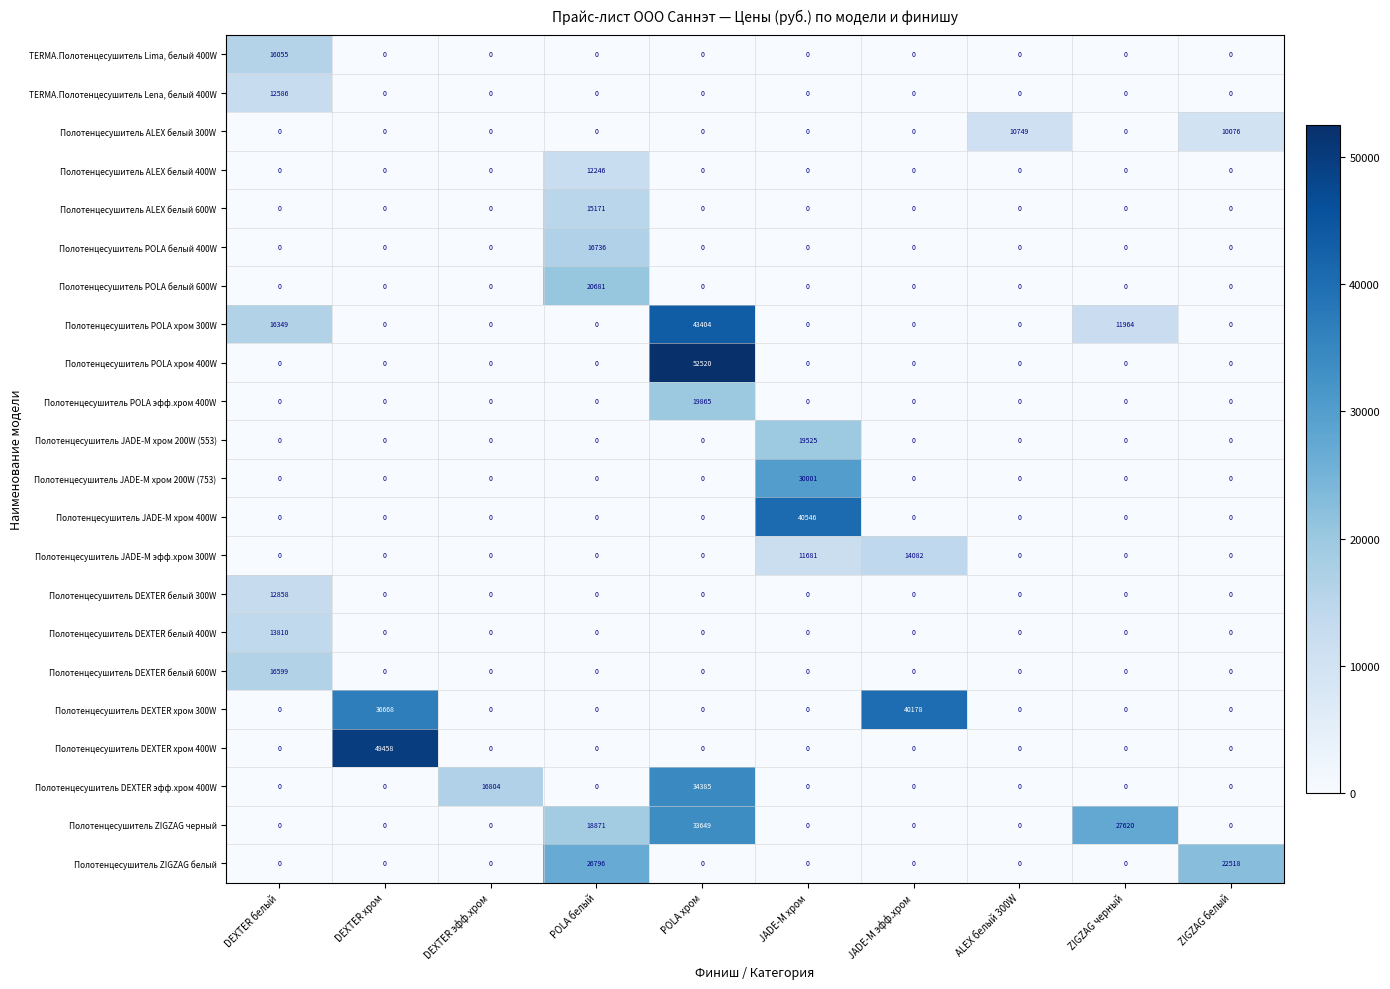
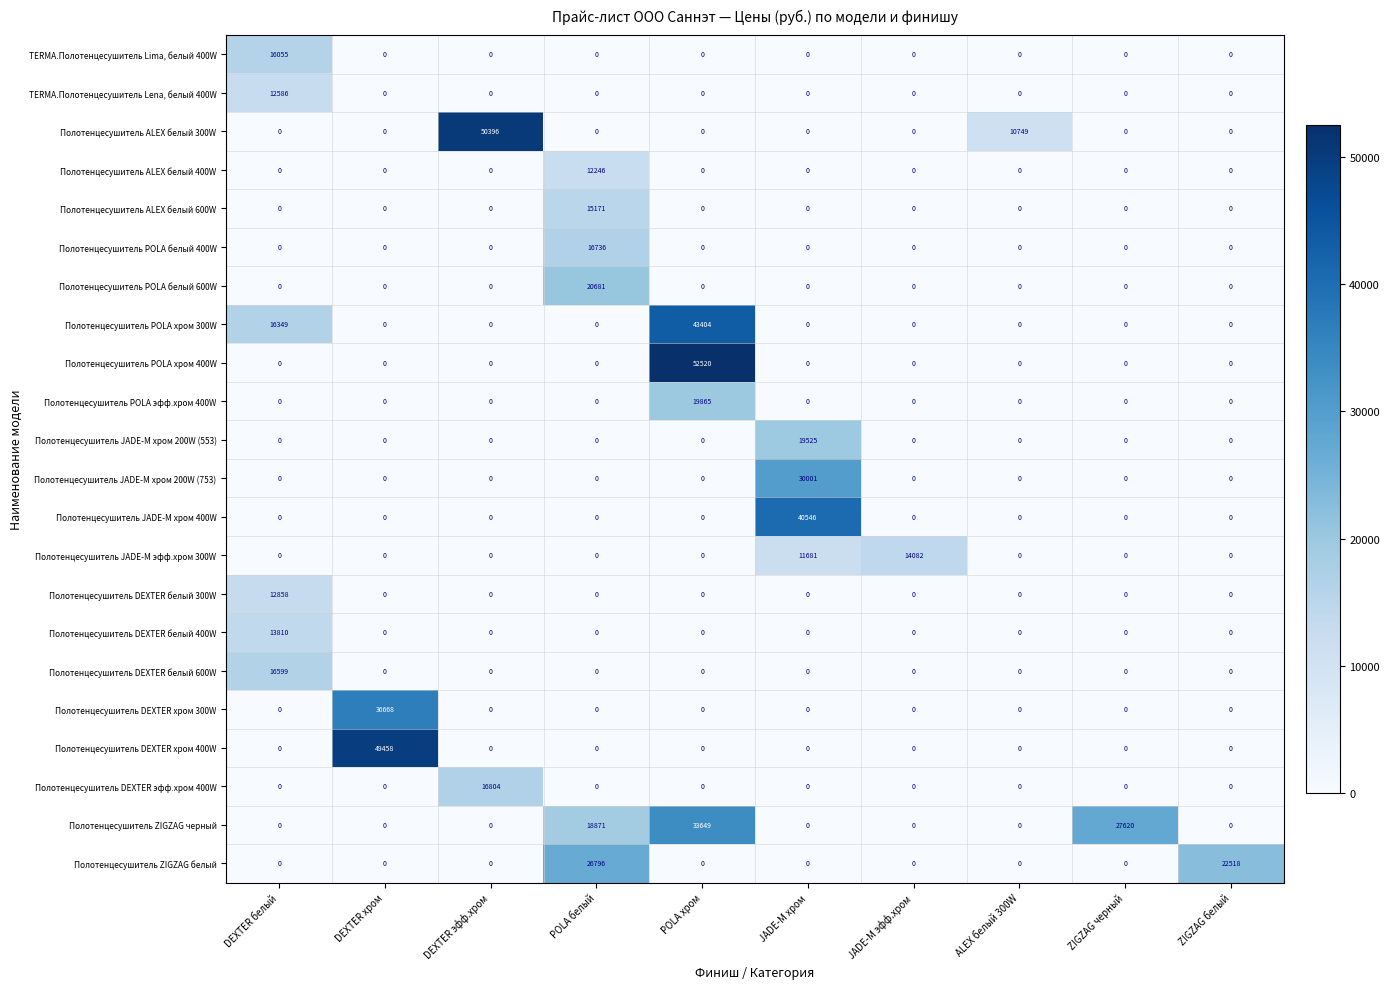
Полотенцесушитель ALEX белый 300W, DEXTER эфф.хром: 0 -> 50396
Полотенцесушитель ALEX белый 300W, ZIGZAG белый: 10076 -> 0
Полотенцесушитель POLA хром 300W, ZIGZAG черный: 11964 -> 0
Полотенцесушитель DEXTER хром 300W, JADE-M эфф.хром: 40178 -> 0
Полотенцесушитель DEXTER эфф.хром 400W, POLA хром: 34385 -> 0
